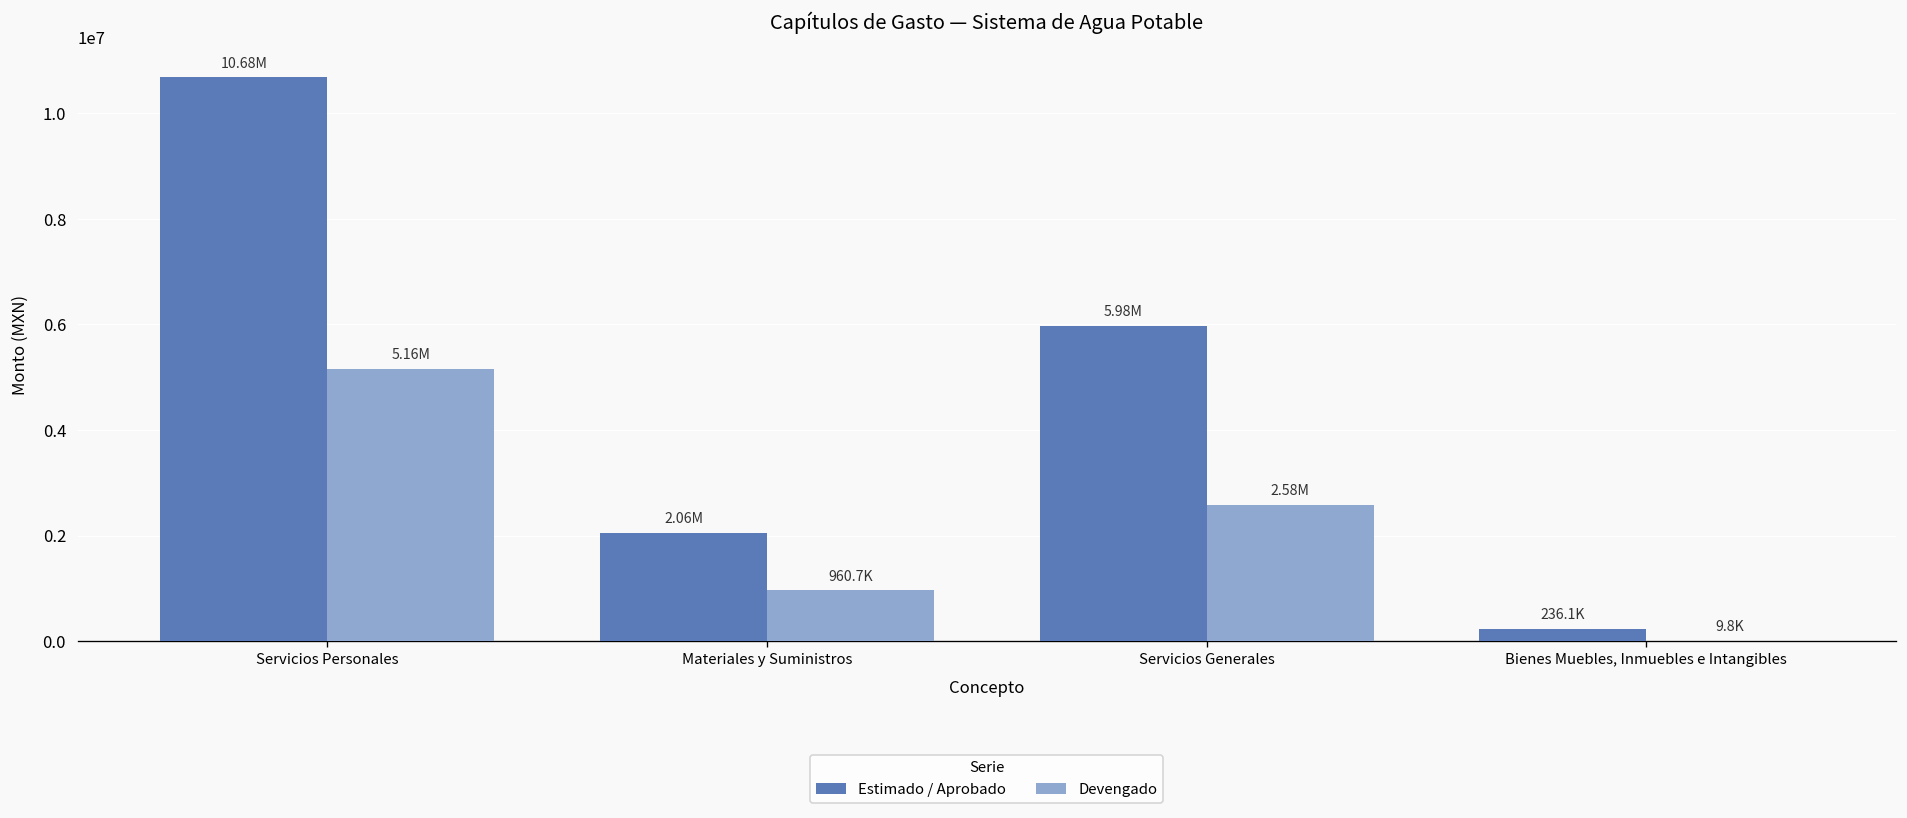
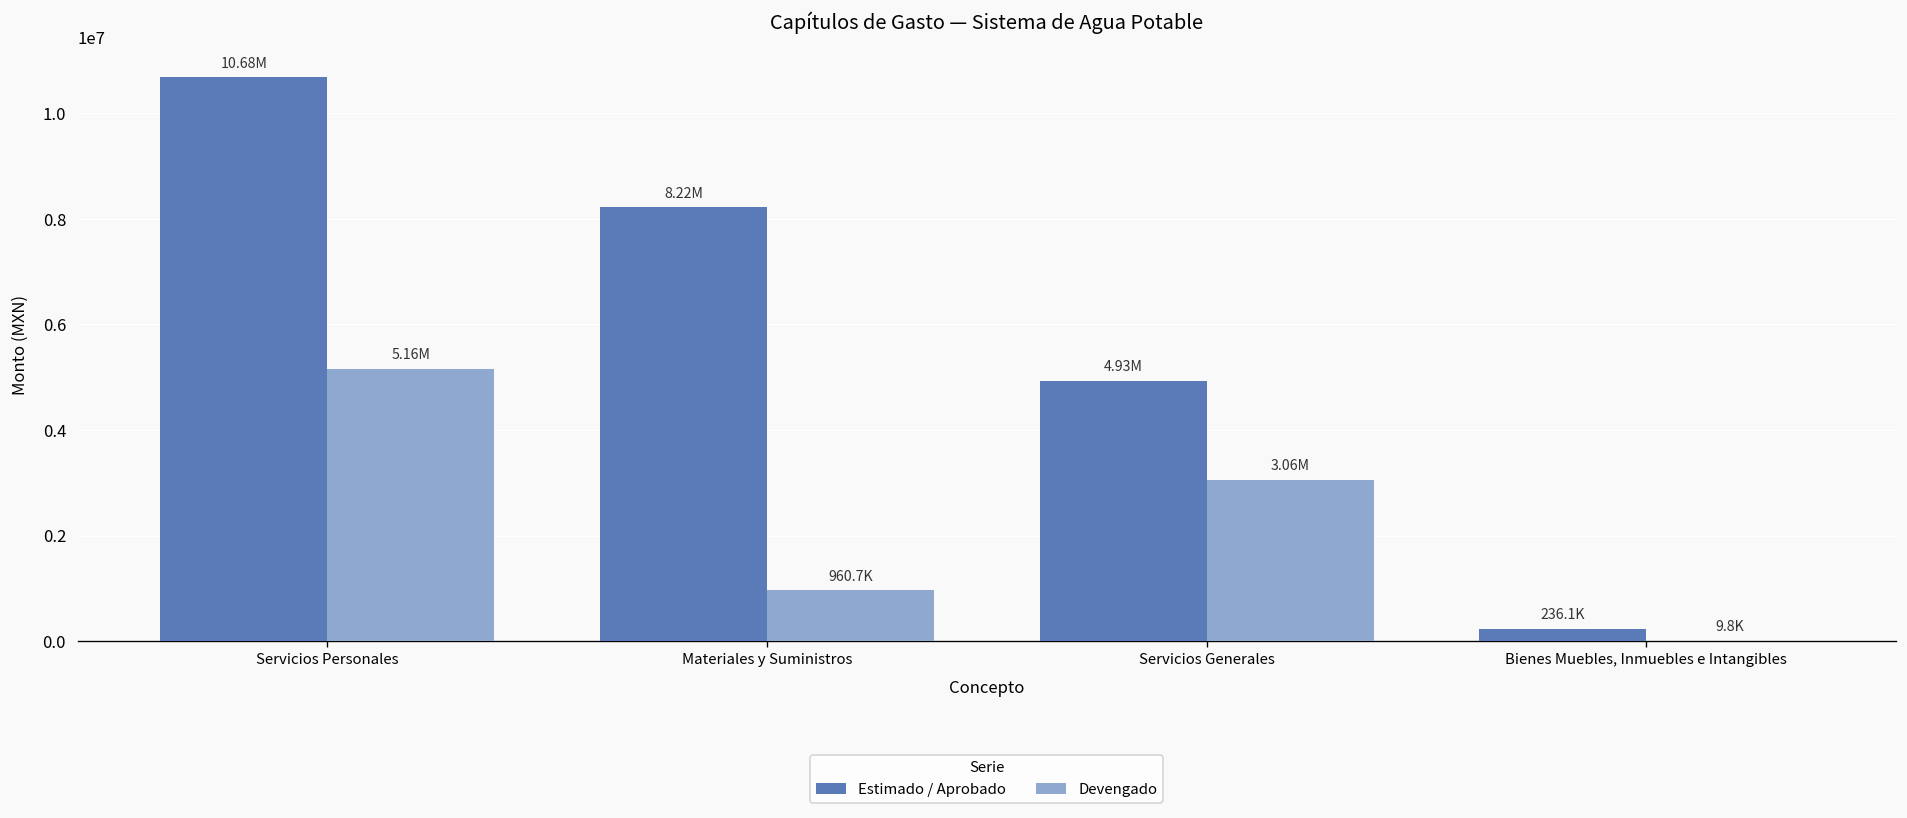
Estimado / Aprobado, Materiales y Suministros: 2.06M -> 8.22M
Estimado / Aprobado, Servicios Generales: 5.98M -> 4.93M
Devengado, Servicios Generales: 2.58M -> 3.06M
